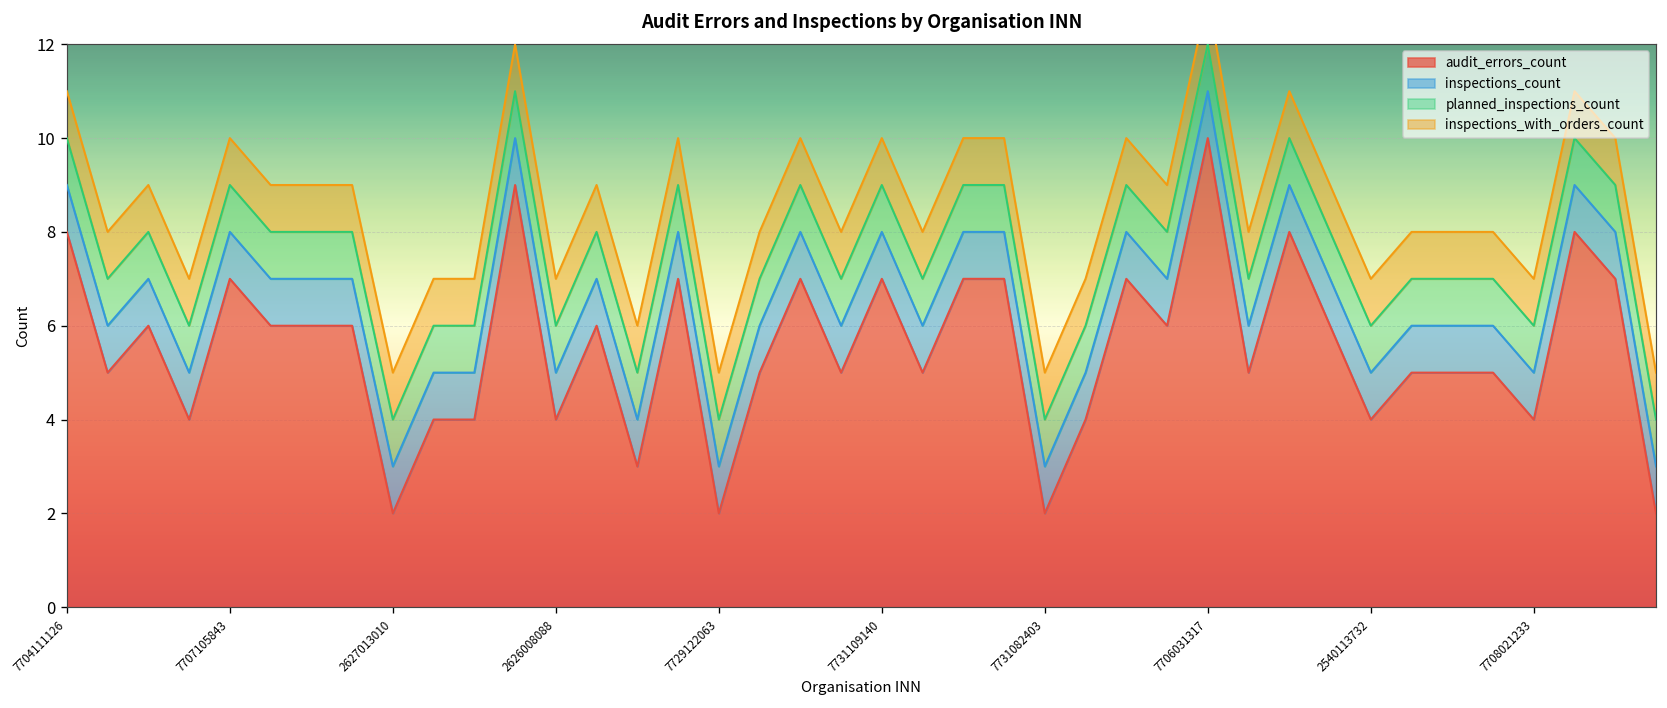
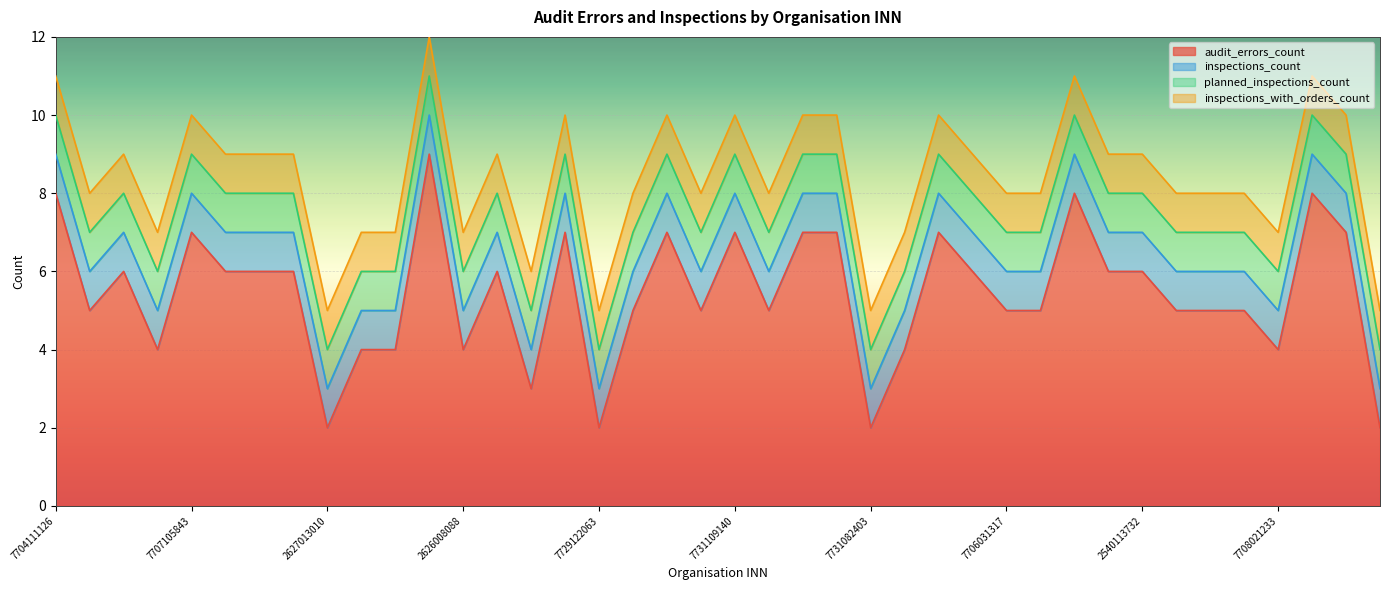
audit_errors_count, 7706031317: 10 -> 5
audit_errors_count, 2540113732: 4 -> 6
